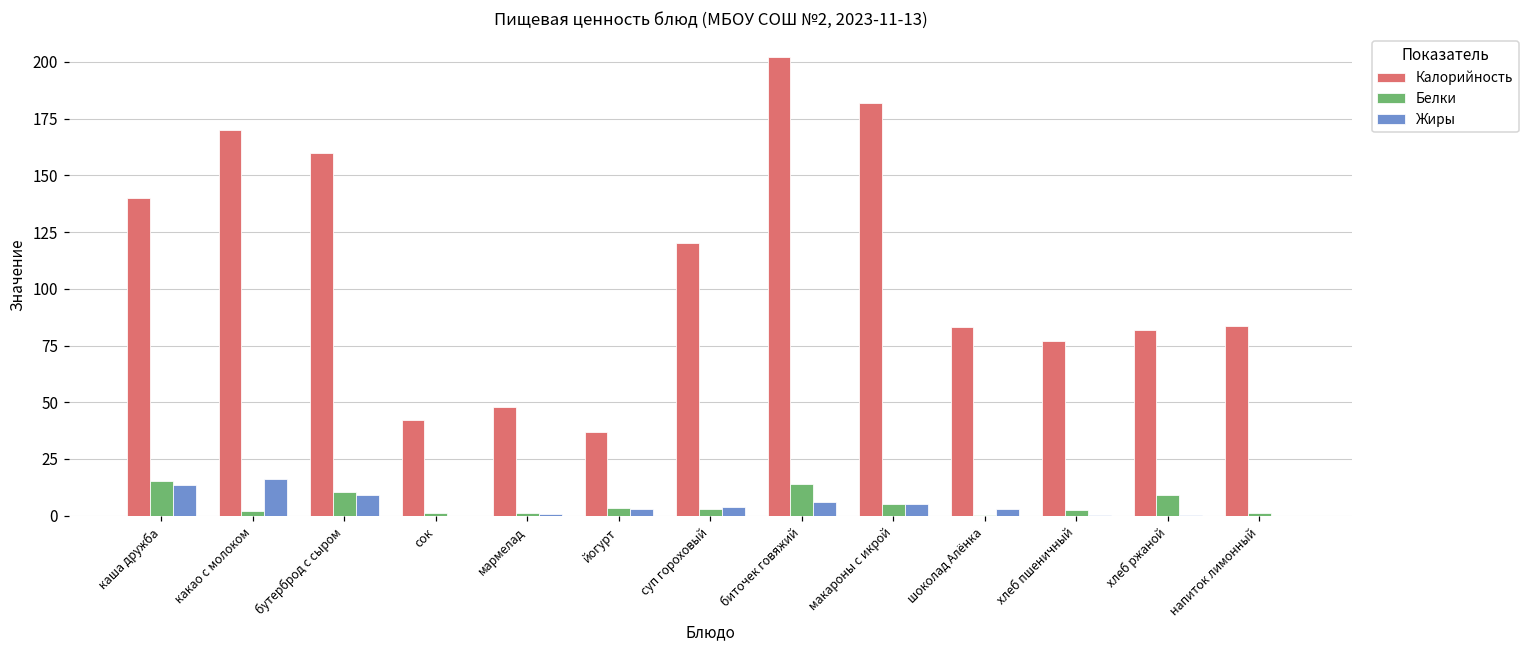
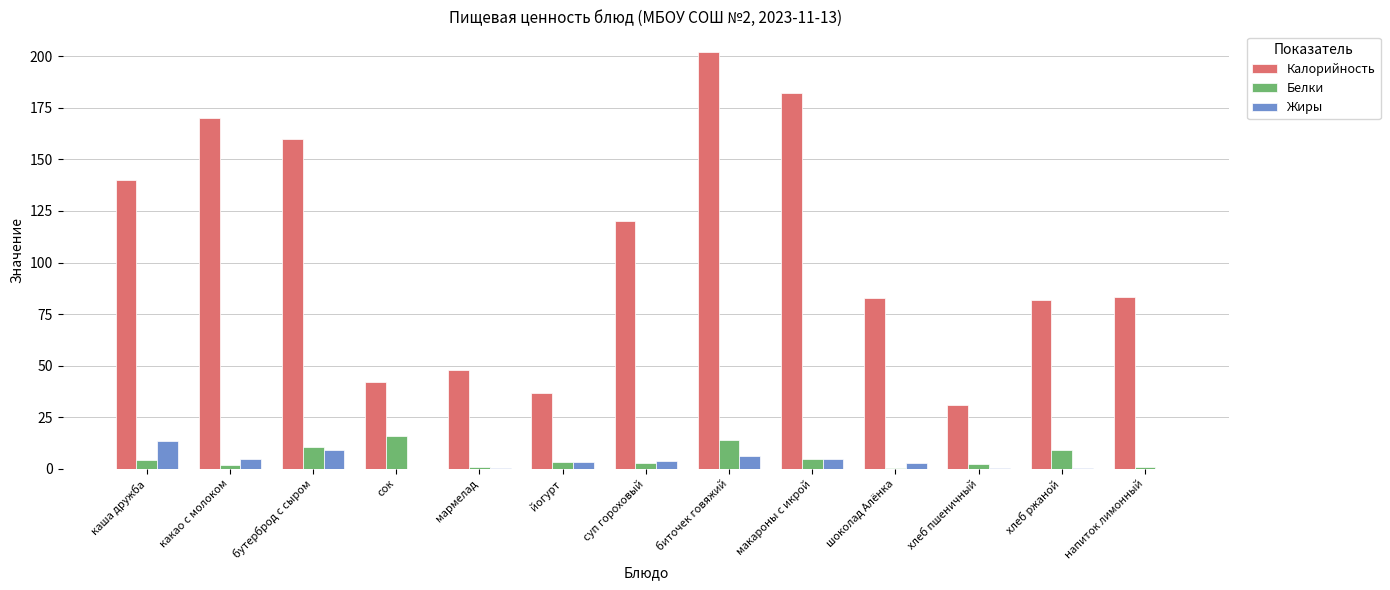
Белки, каша дружба: 15 -> 4
Жиры, какао с молоком: 16 -> 5
Белки, сок: 1 -> 16
Калорийность, хлеб пшеничный: 77 -> 31
